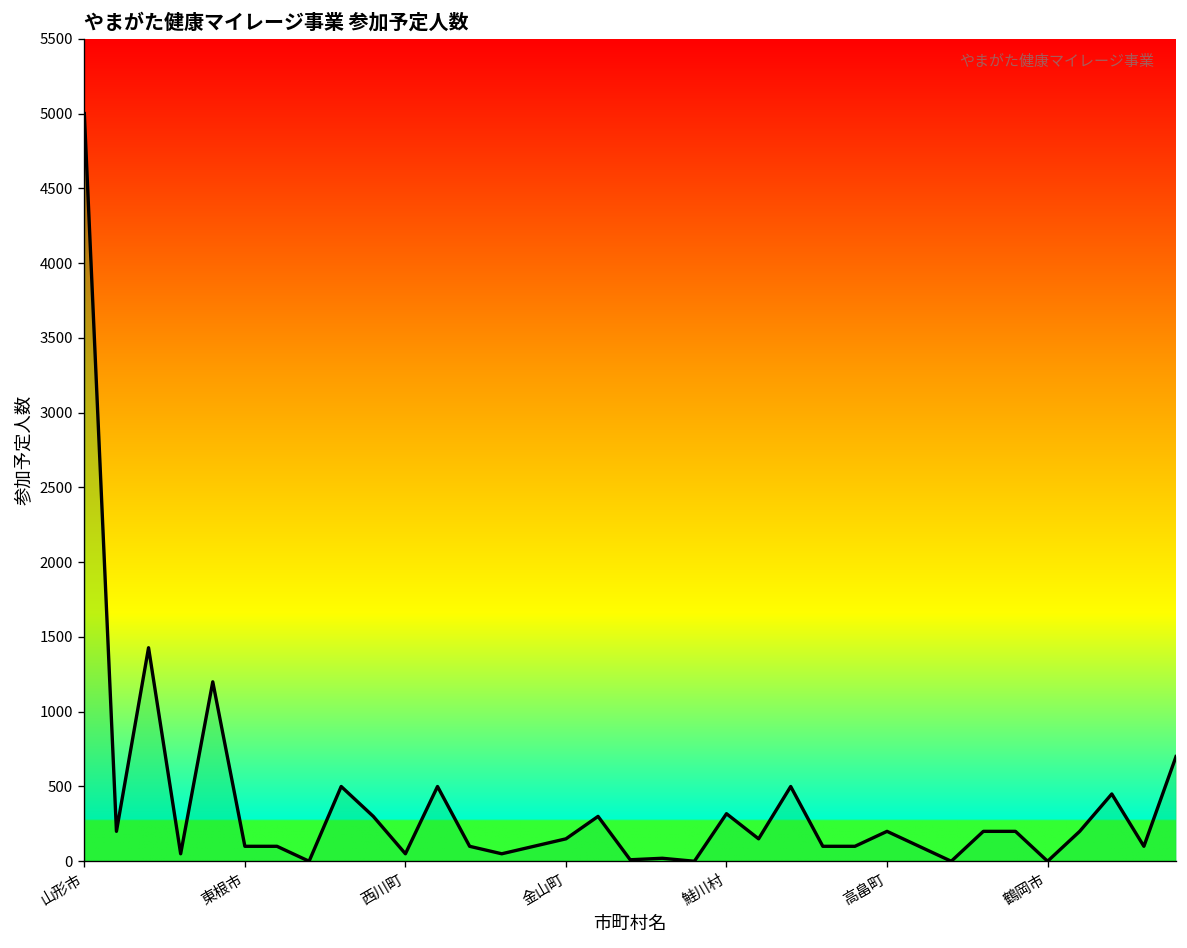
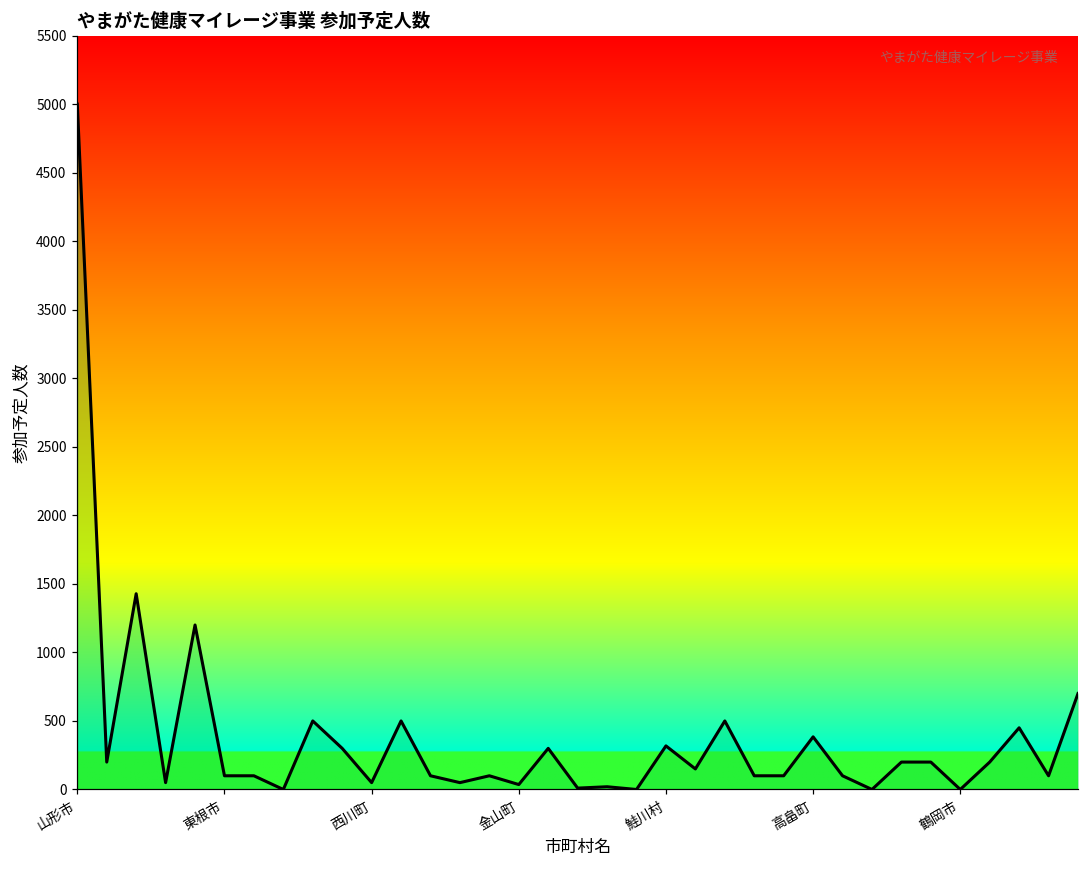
金山町: 150 -> 40
高畠町: 200 -> 380
